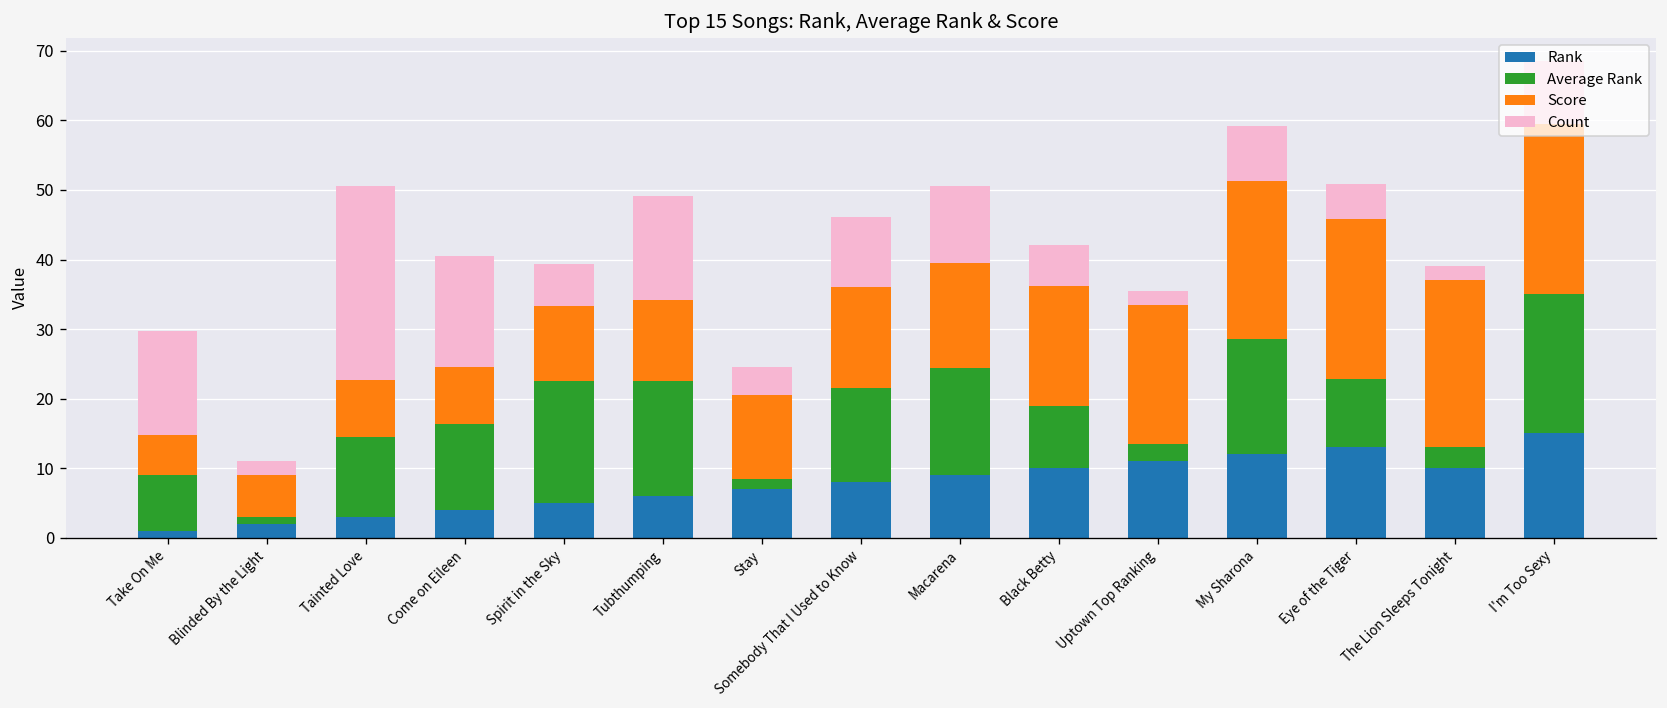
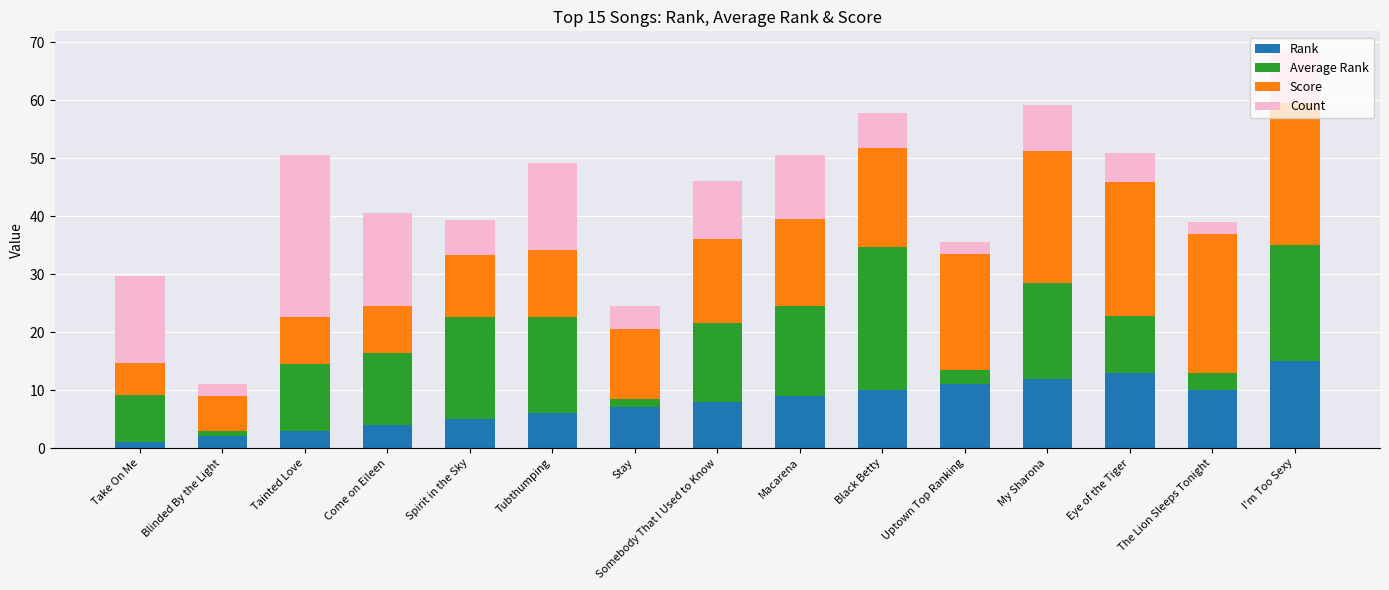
Average Rank, Black Betty: 9 -> 25
